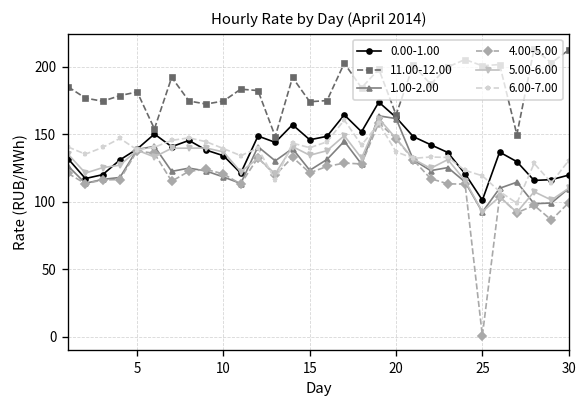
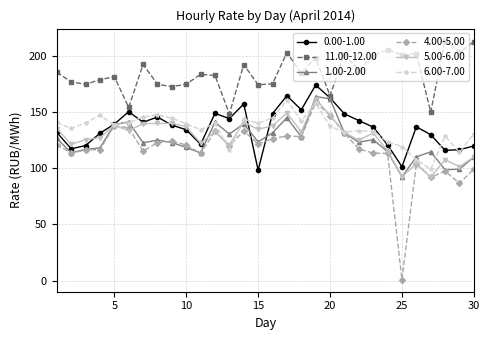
0.00-1.00, 15: 146 -> 98
